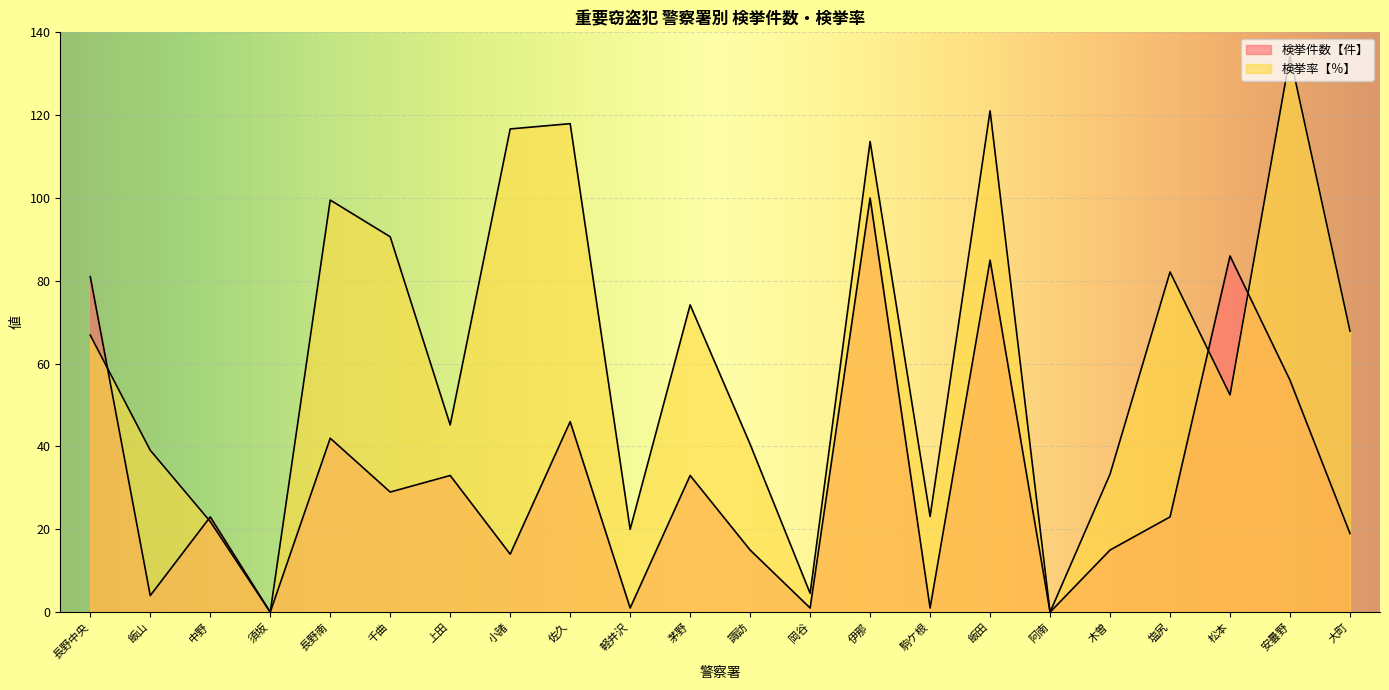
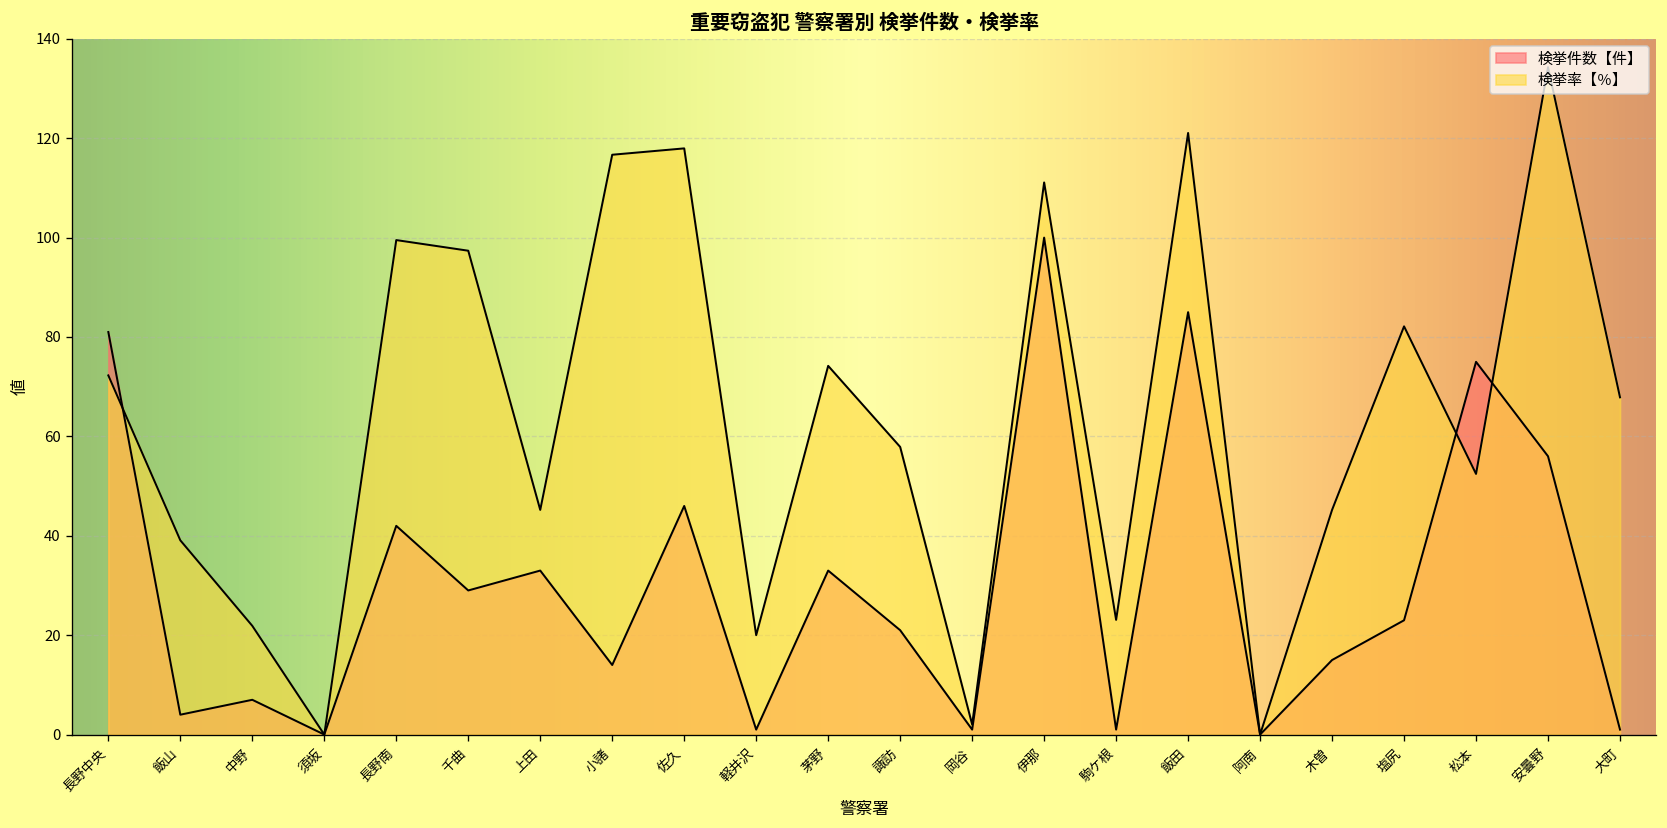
検挙率【％】, 長野中央: 67 -> 72
検挙件数【件】, 中野: 23 -> 7
検挙率【％】, 千曲: 91 -> 97
検挙件数【件】, 諏訪: 15 -> 21
検挙率【％】, 諏訪: 41 -> 58
検挙率【％】, 岡谷: 5 -> 2
検挙率【％】, 伊那: 114 -> 111
検挙率【％】, 木曽: 33 -> 45
検挙件数【件】, 松本: 86 -> 75
検挙件数【件】, 大町: 19 -> 1
